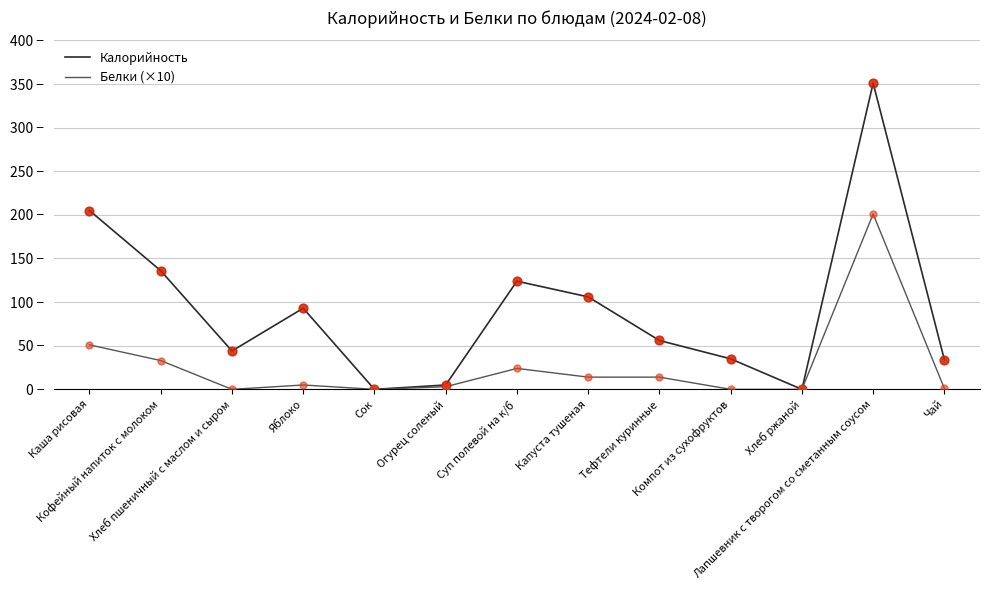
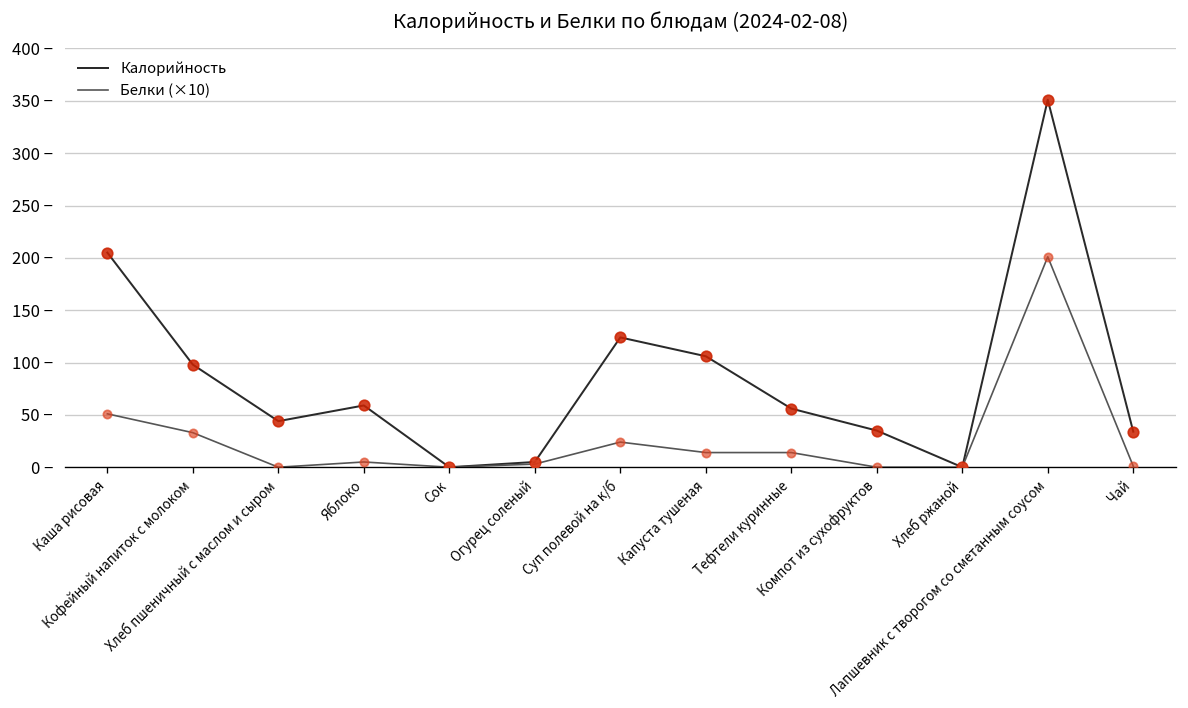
Калорийность, Кофейный напиток с молоком: 140 - -> 100 -
Калорийность, Яблоко: 90 - -> 60 -
